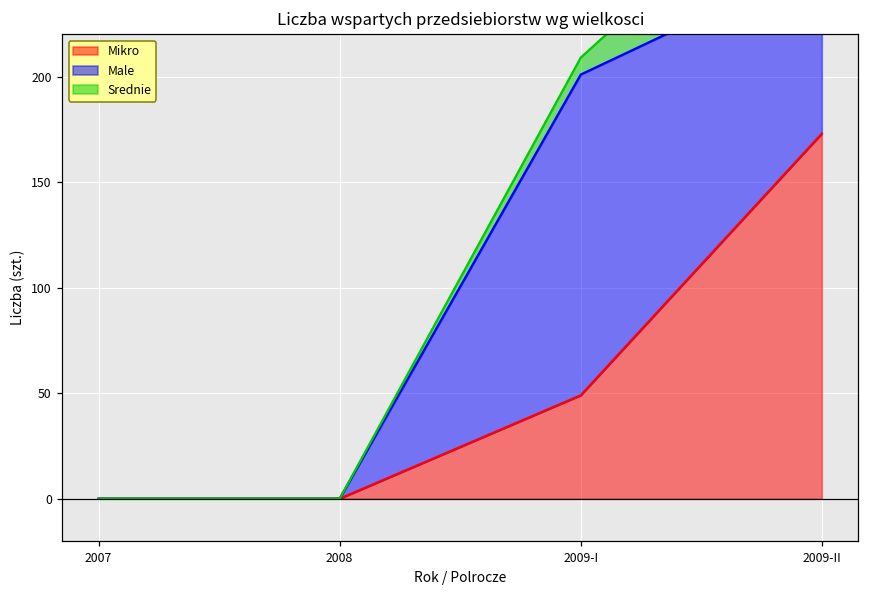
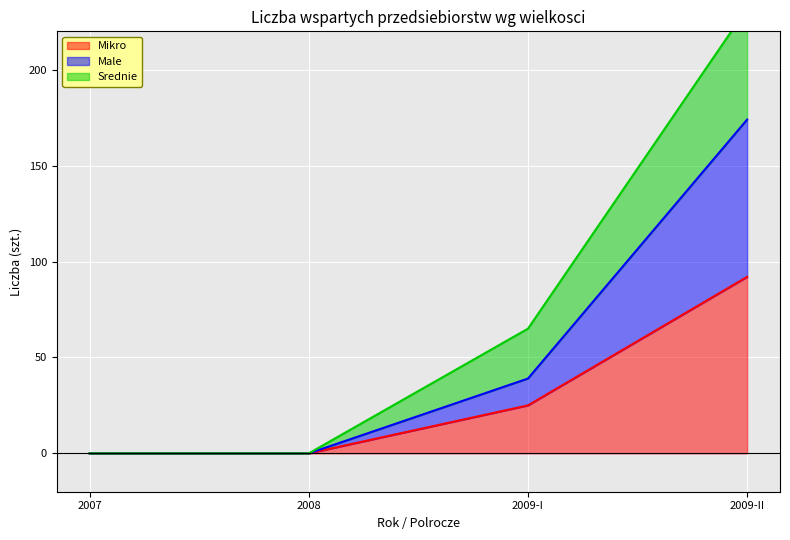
Mikro, 2009-I: 49 -> 25
Male, 2009-I: 152 -> 14
Srednie, 2009-I: 8 -> 26
Mikro, 2009-II: 173 -> 92
